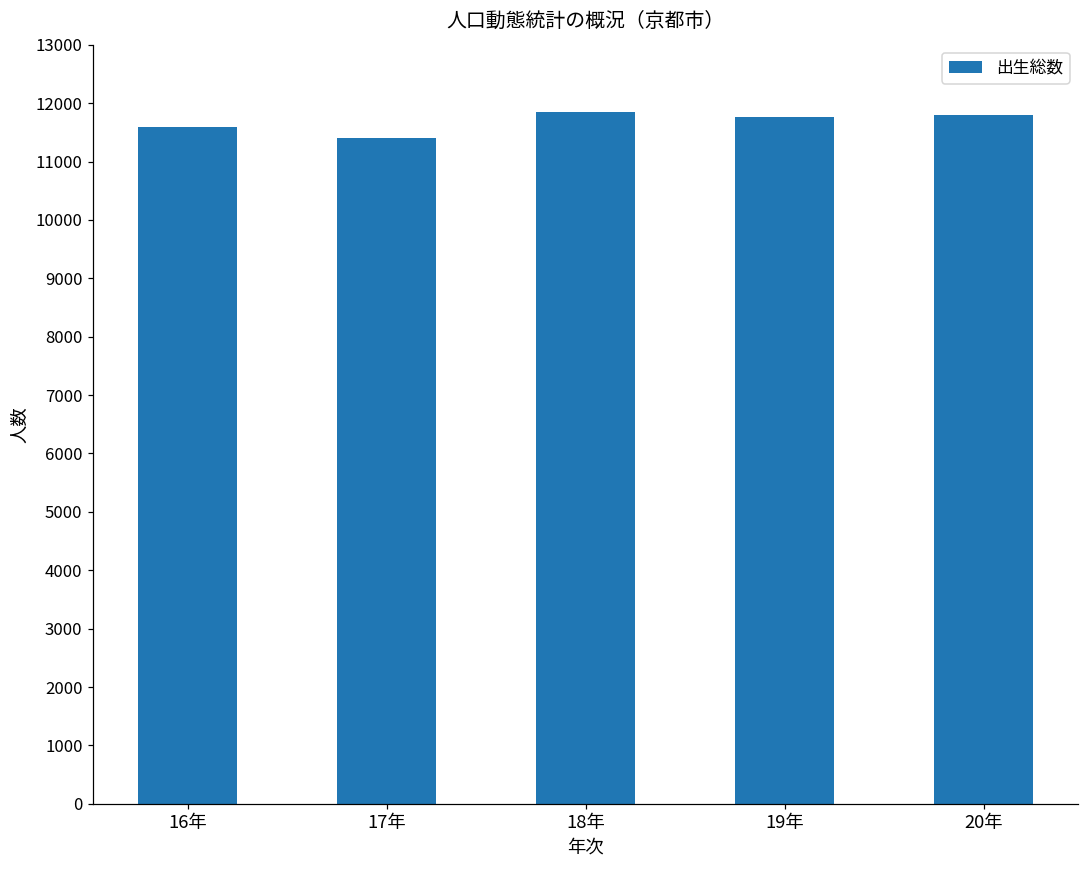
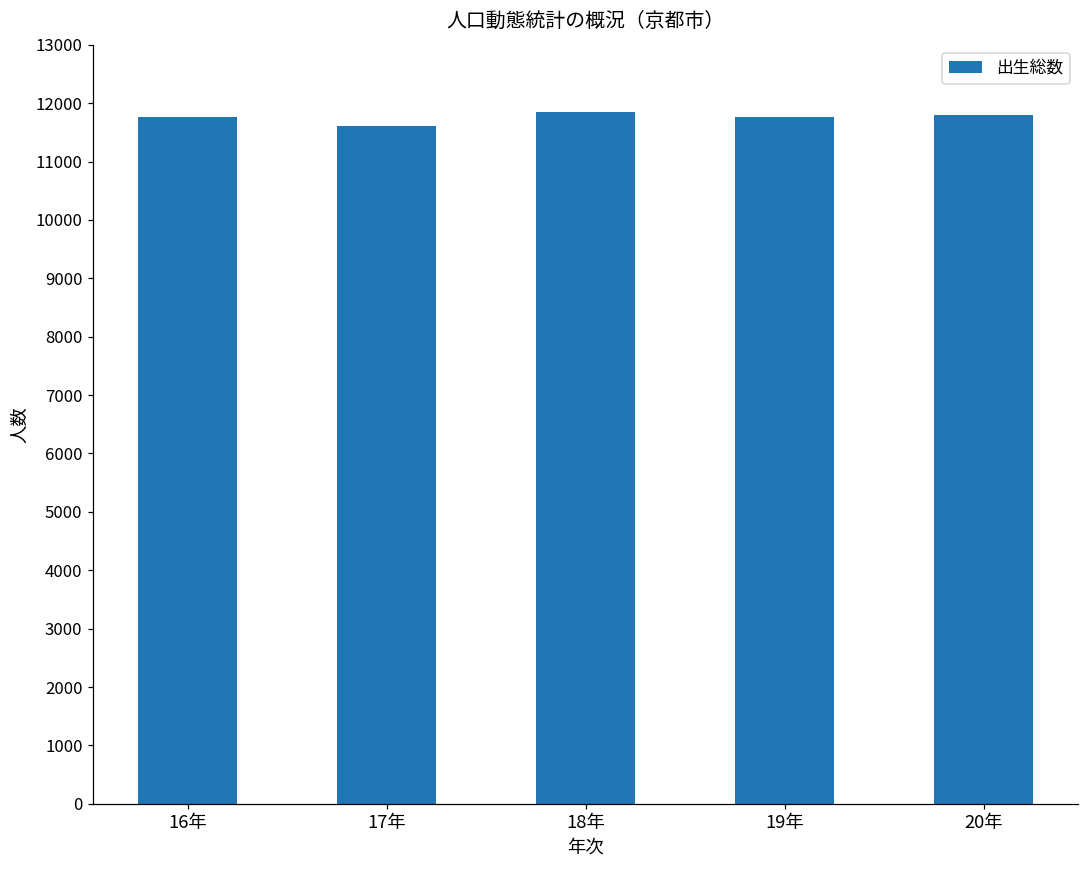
16年: 11600 -> 11800
17年: 11400 -> 11600
